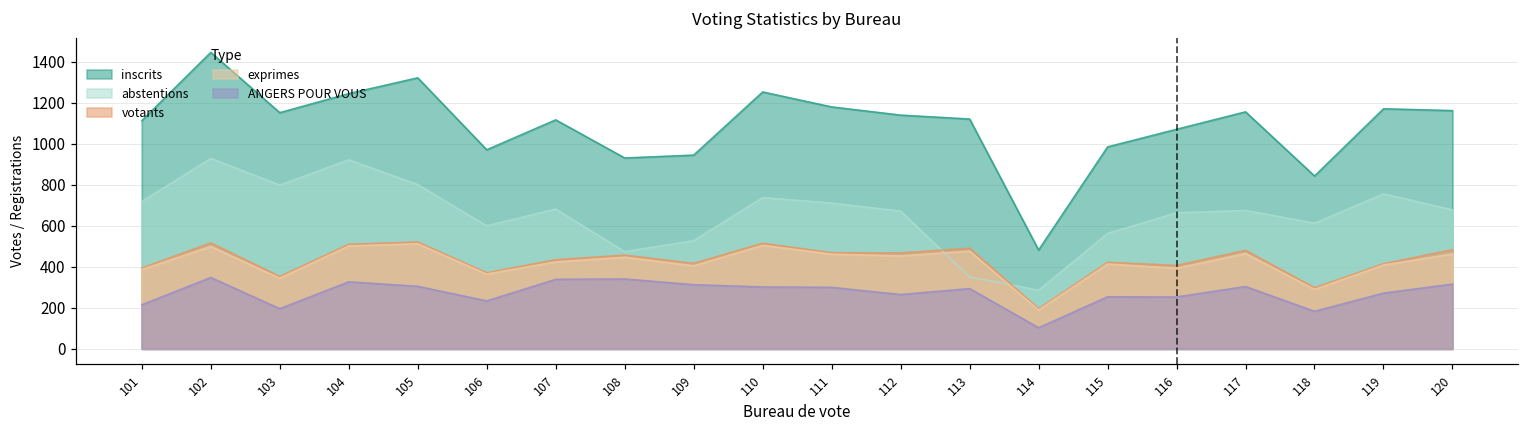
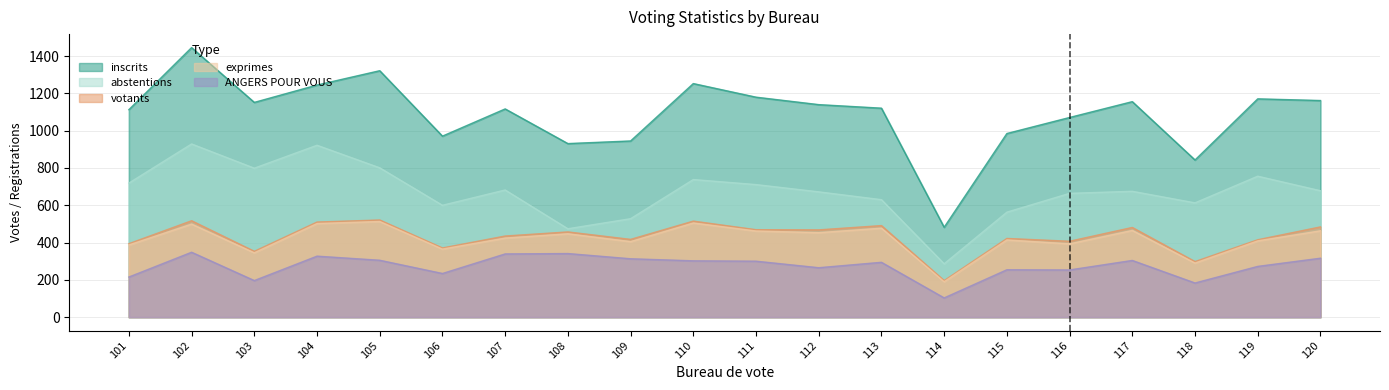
abstentions, 113: 350 -> 630
